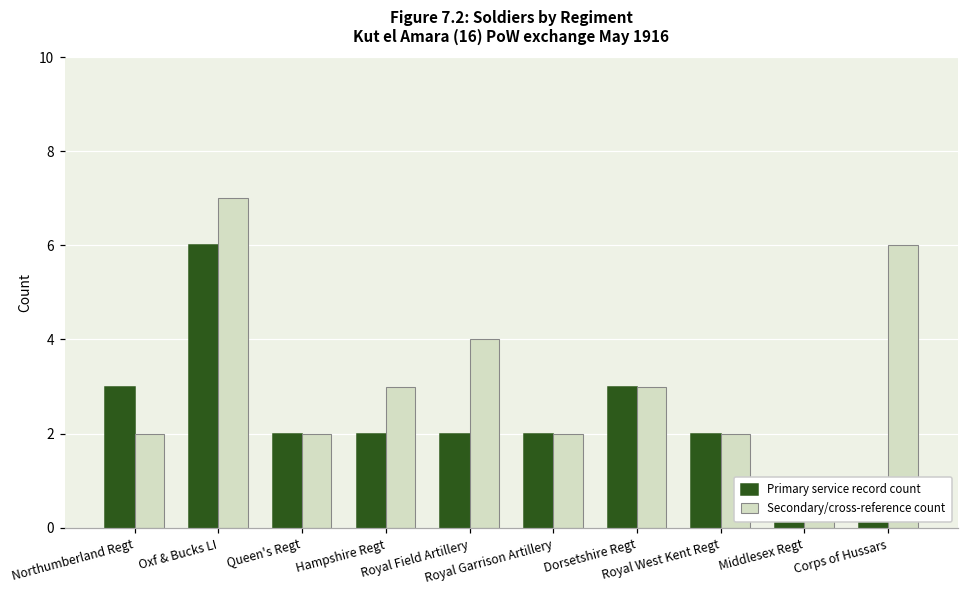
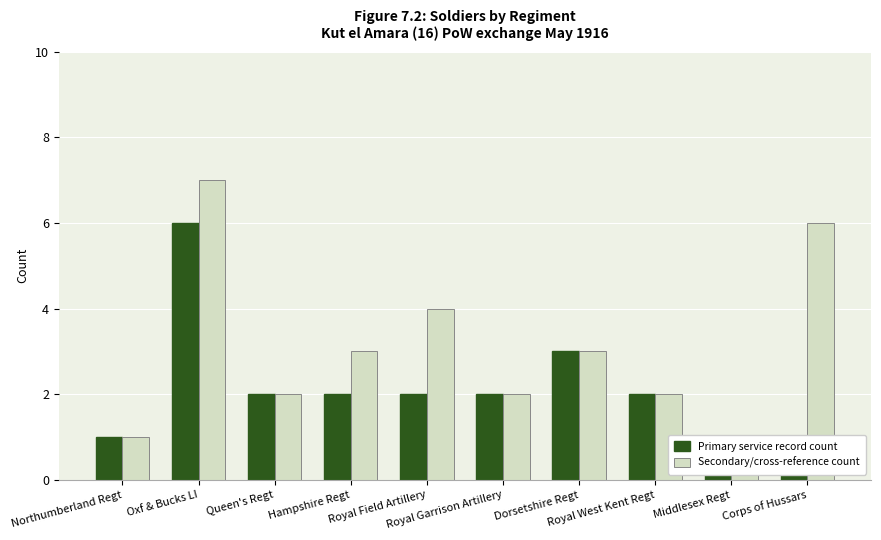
Primary service record count, Northumberland Regt: 3 -> 1
Secondary/cross-reference count, Northumberland Regt: 2 -> 1
